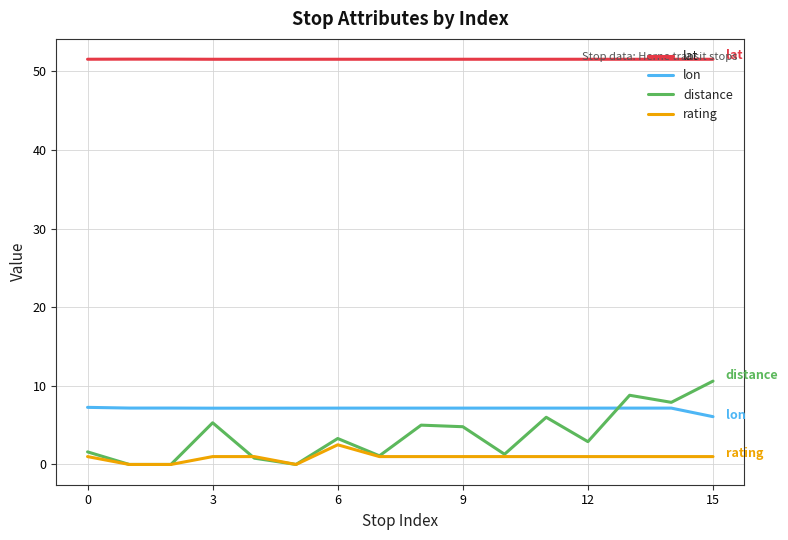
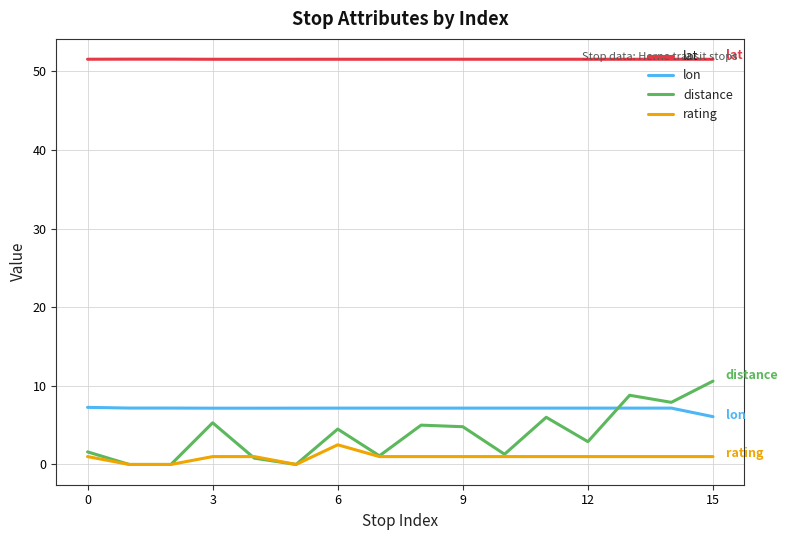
distance, 6: 3 -> 5
